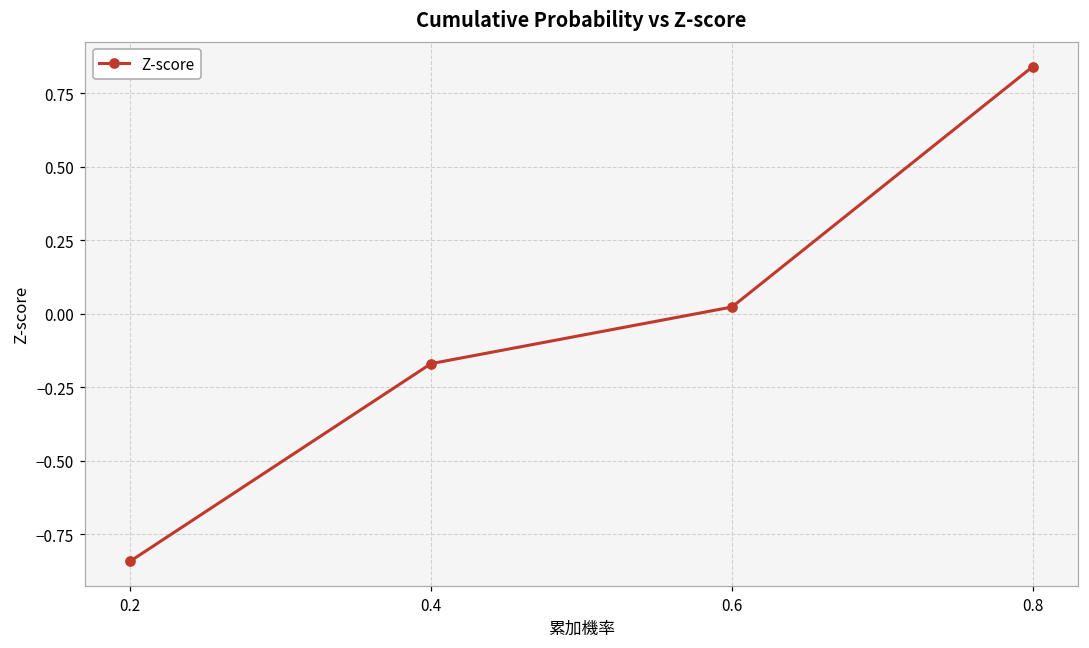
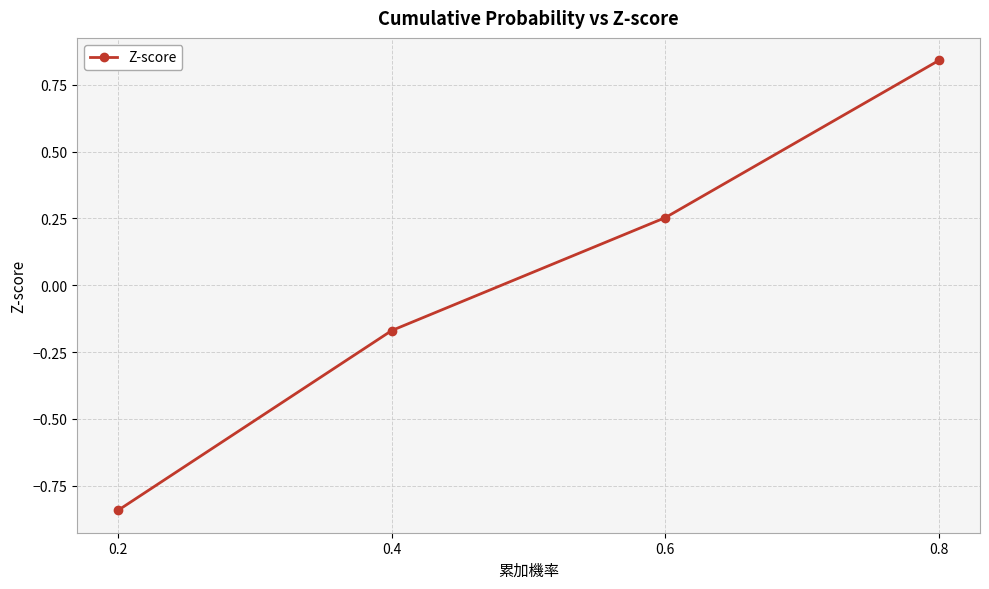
0.6: 0.02 -> 0.25
